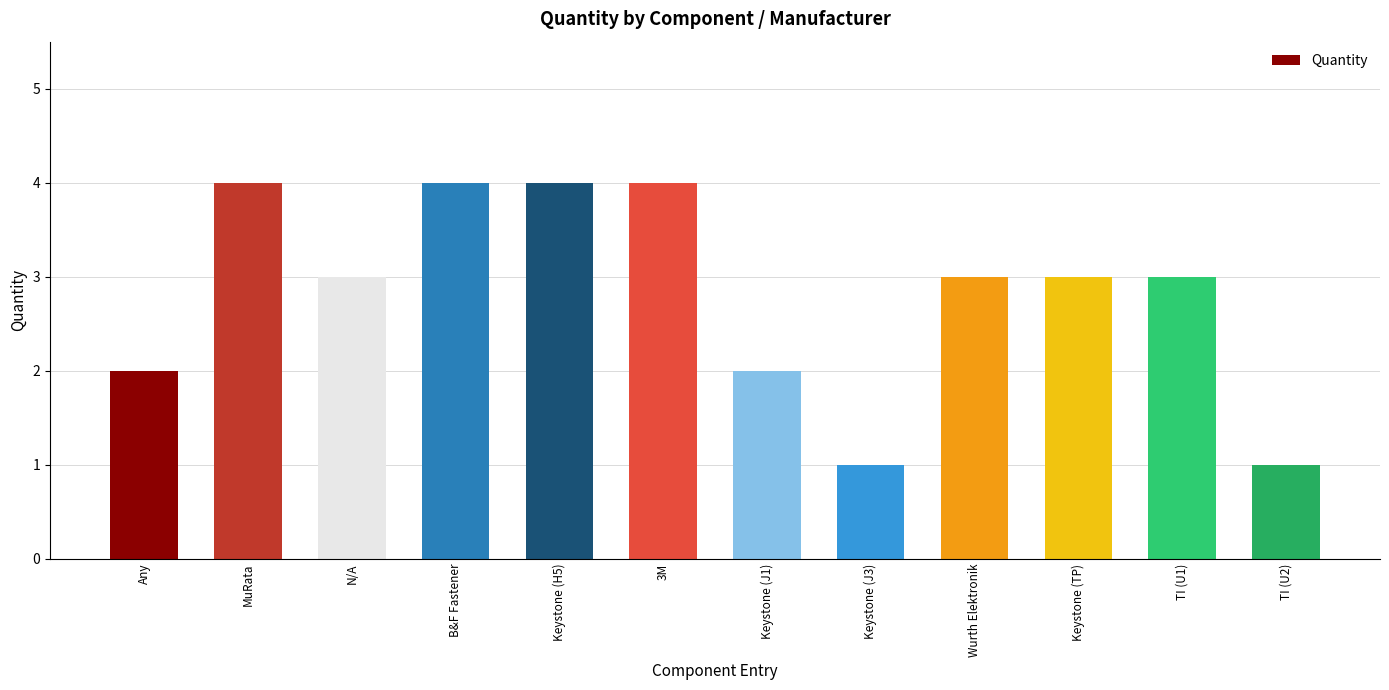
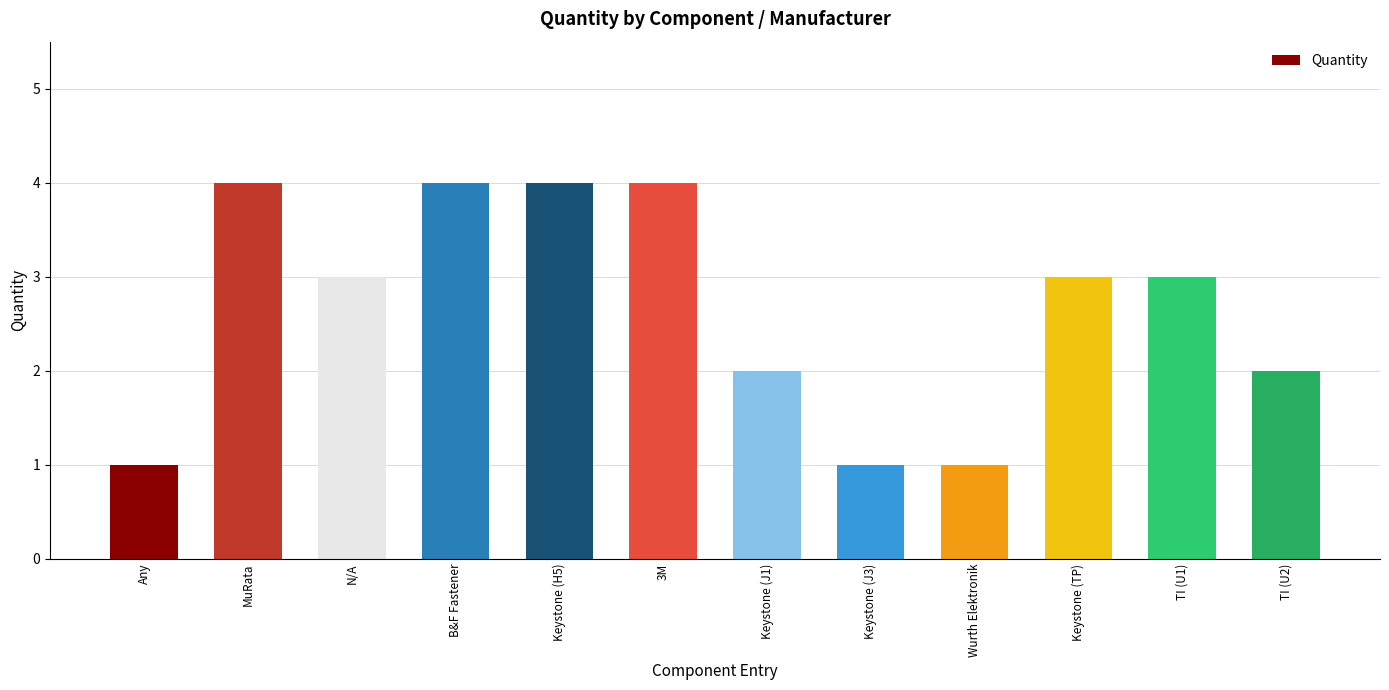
Any: 2 -> 1
Wurth Elektronik: 3 -> 1
TI (U2): 1 -> 2
